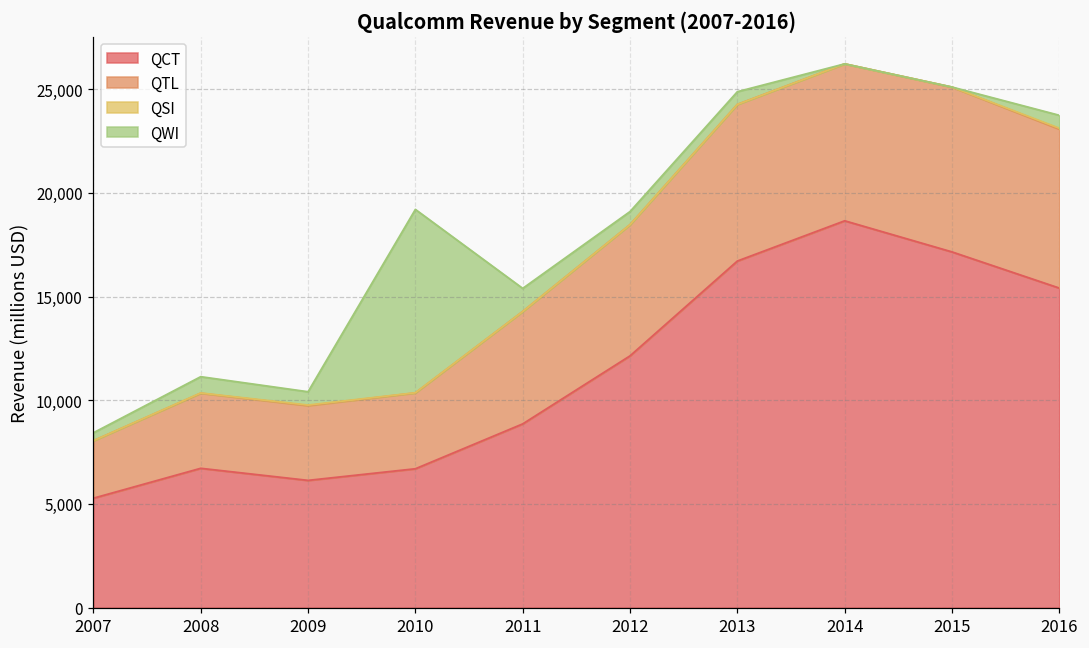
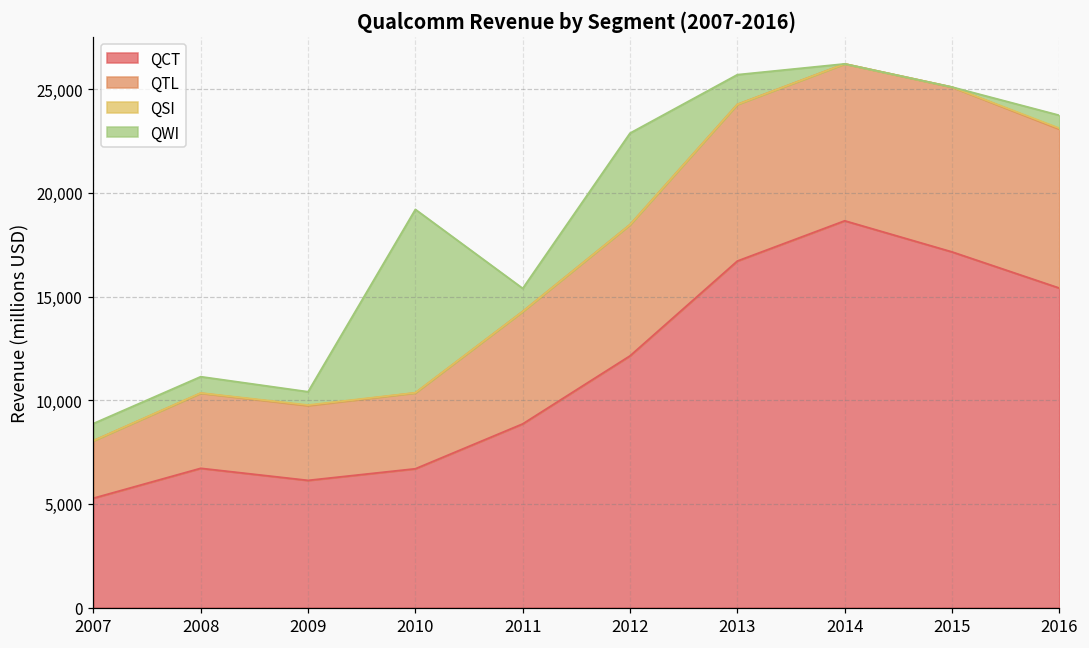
QWI, 2007: 400 -> 800
QWI, 2012: 600 -> 4,400
QWI, 2013: 600 -> 1,400
